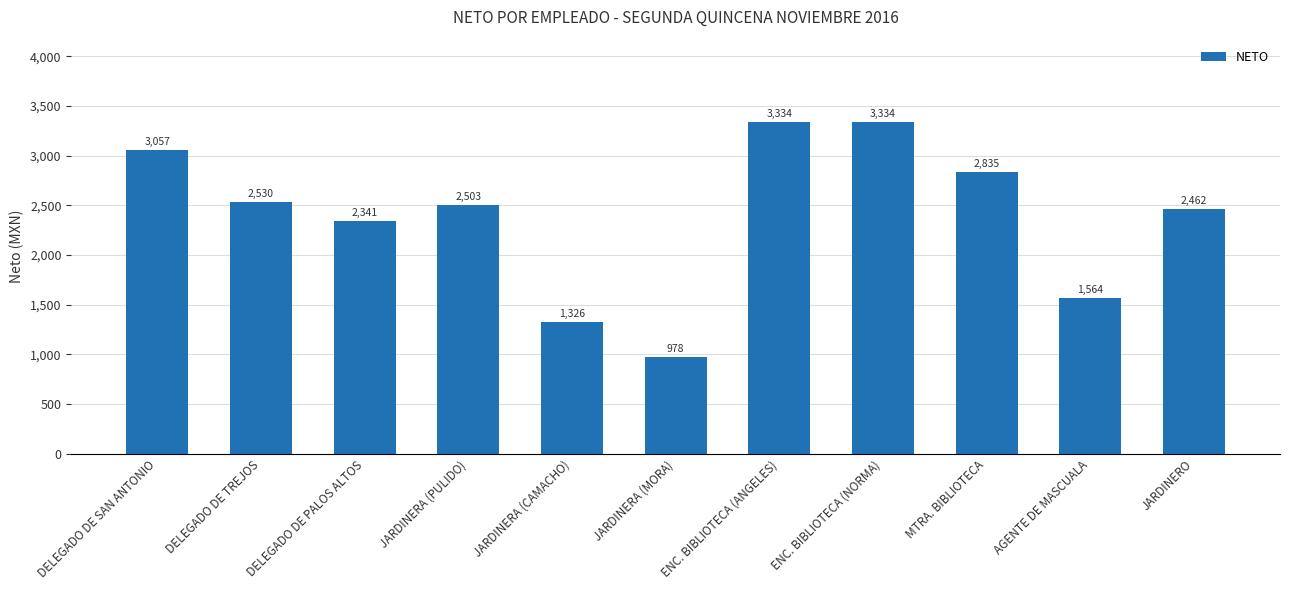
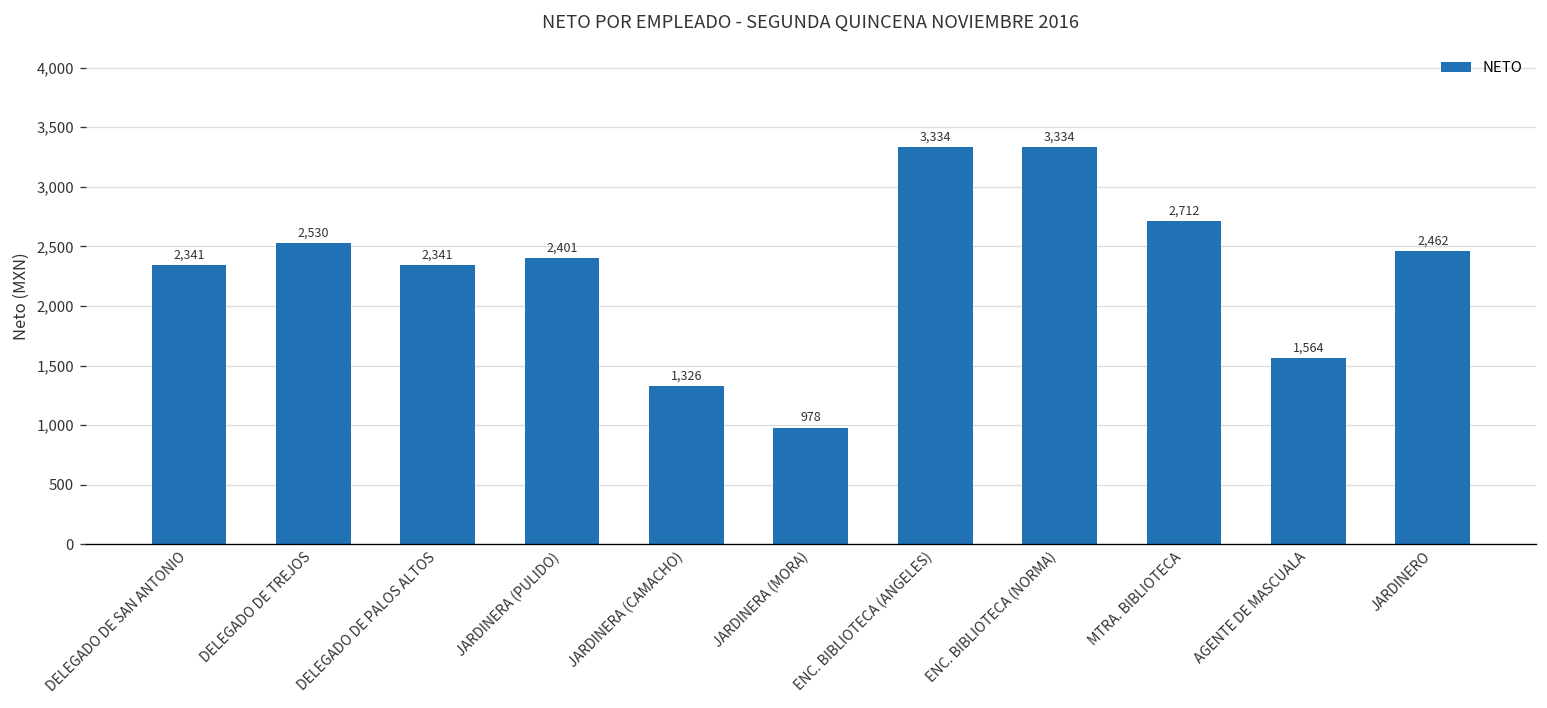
DELEGADO DE SAN ANTONIO: 3,057 -> 2,341
JARDINERA (PULIDO): 2,503 -> 2,401
MTRA. BIBLIOTECA: 2,835 -> 2,712
